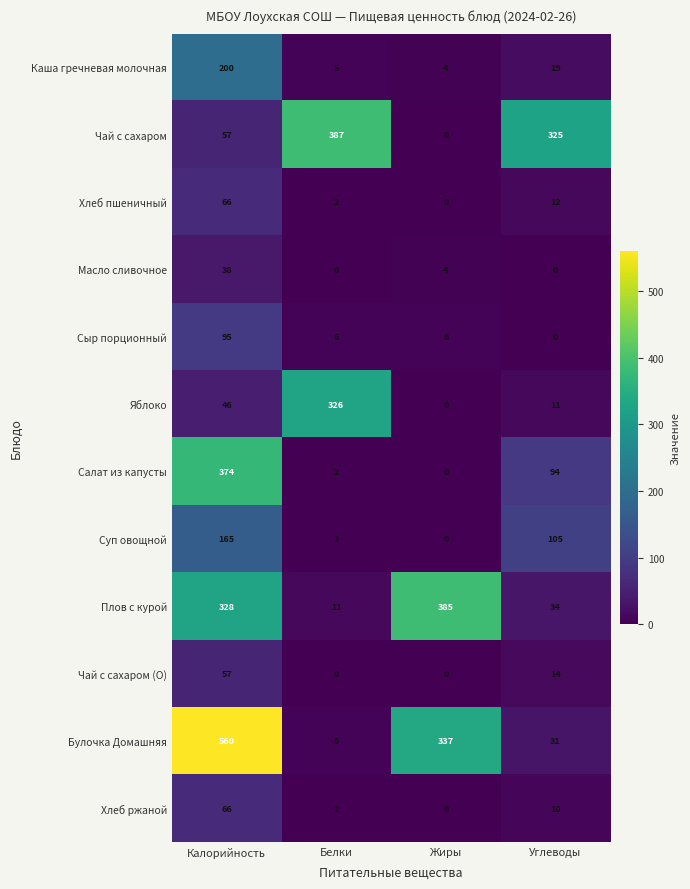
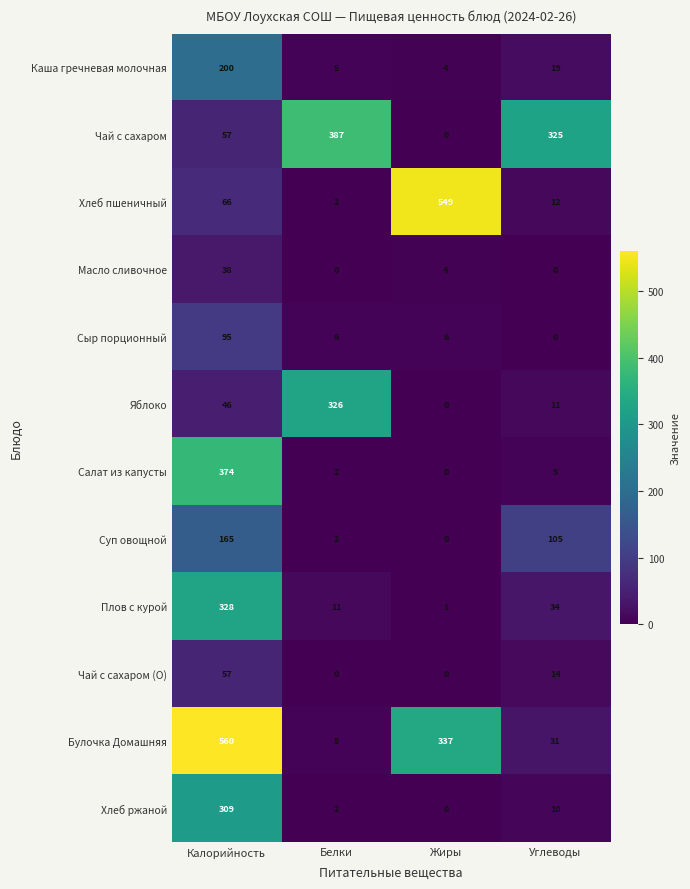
Хлеб пшеничный, Жиры: 0 -> 549
Салат из капусты, Углеводы: 94 -> 5
Плов с курой, Жиры: 385 -> 1
Хлеб ржаной, Калорийность: 66 -> 309
